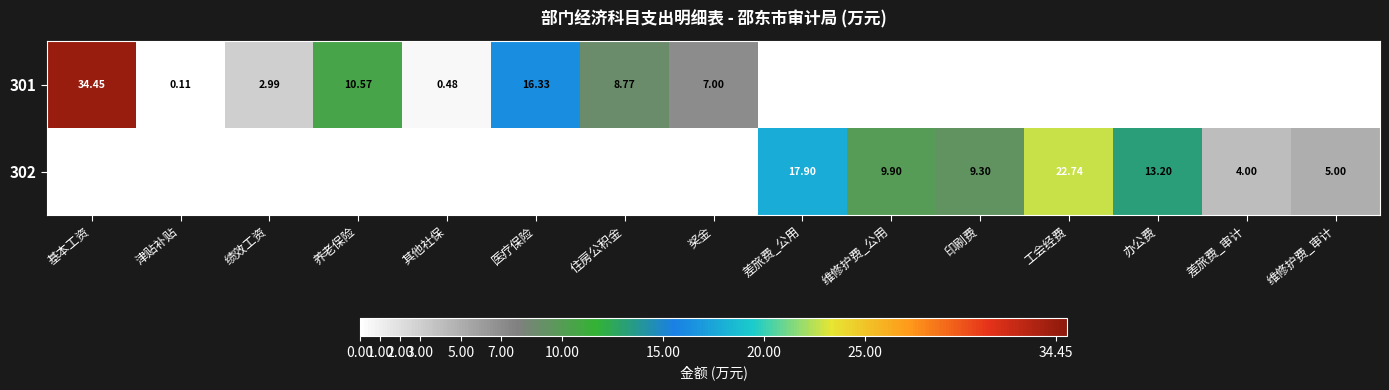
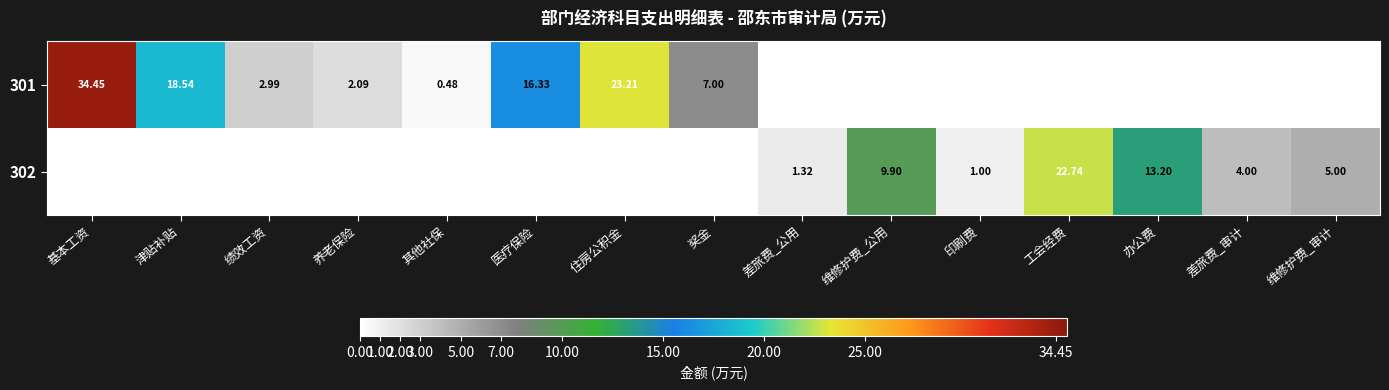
301, 津贴补贴: 0.11 -> 18.54
301, 养老保险: 10.57 -> 2.09
301, 住房公积金: 8.77 -> 23.21
302, 差旅费_公用: 17.90 -> 1.32
302, 印刷费: 9.30 -> 1.00
